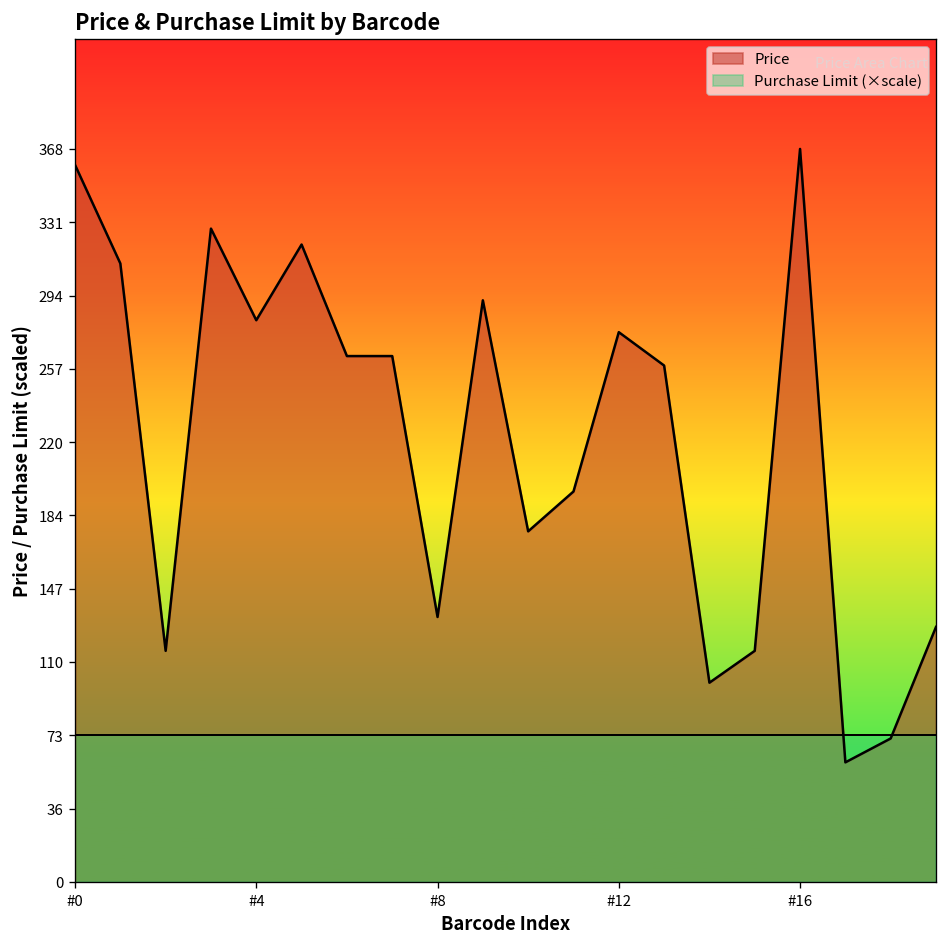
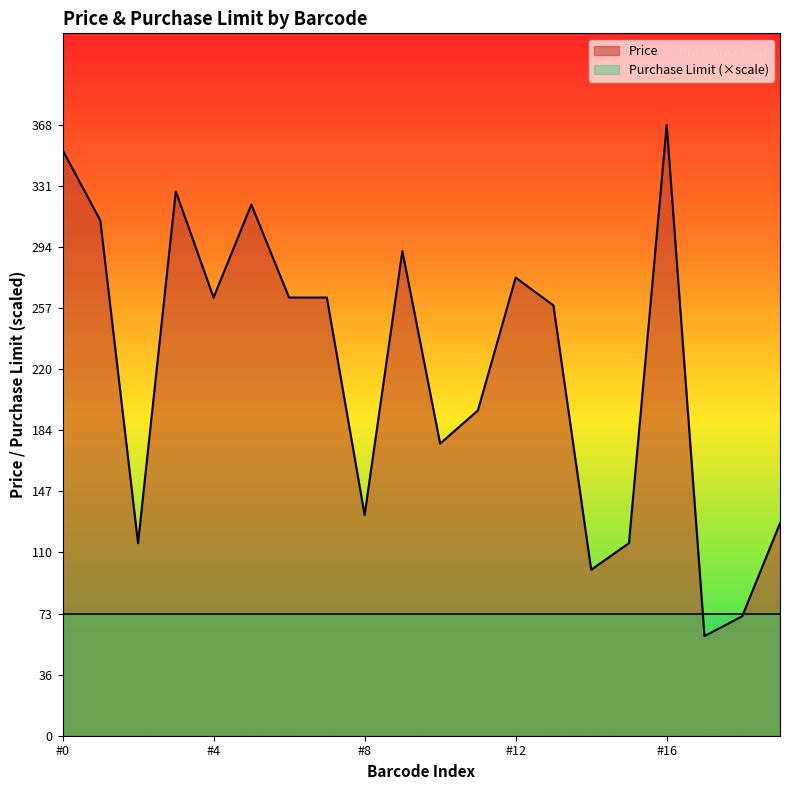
Price, #0: 360 -> 353
Price, #4: 282 -> 264
